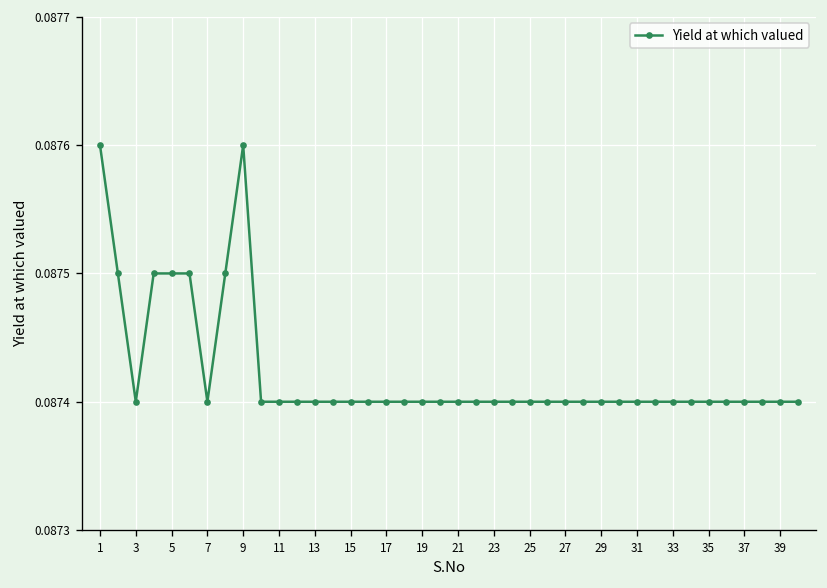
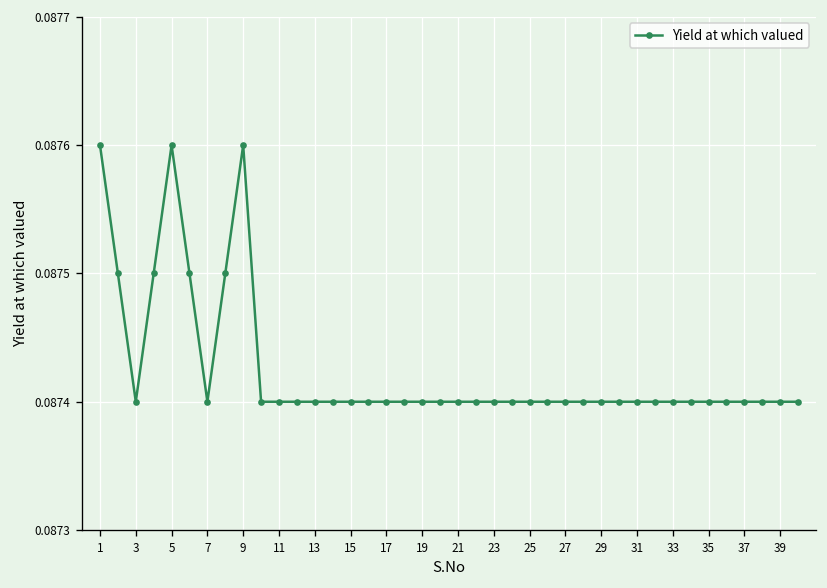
5: 0.0875 -> 0.0876
